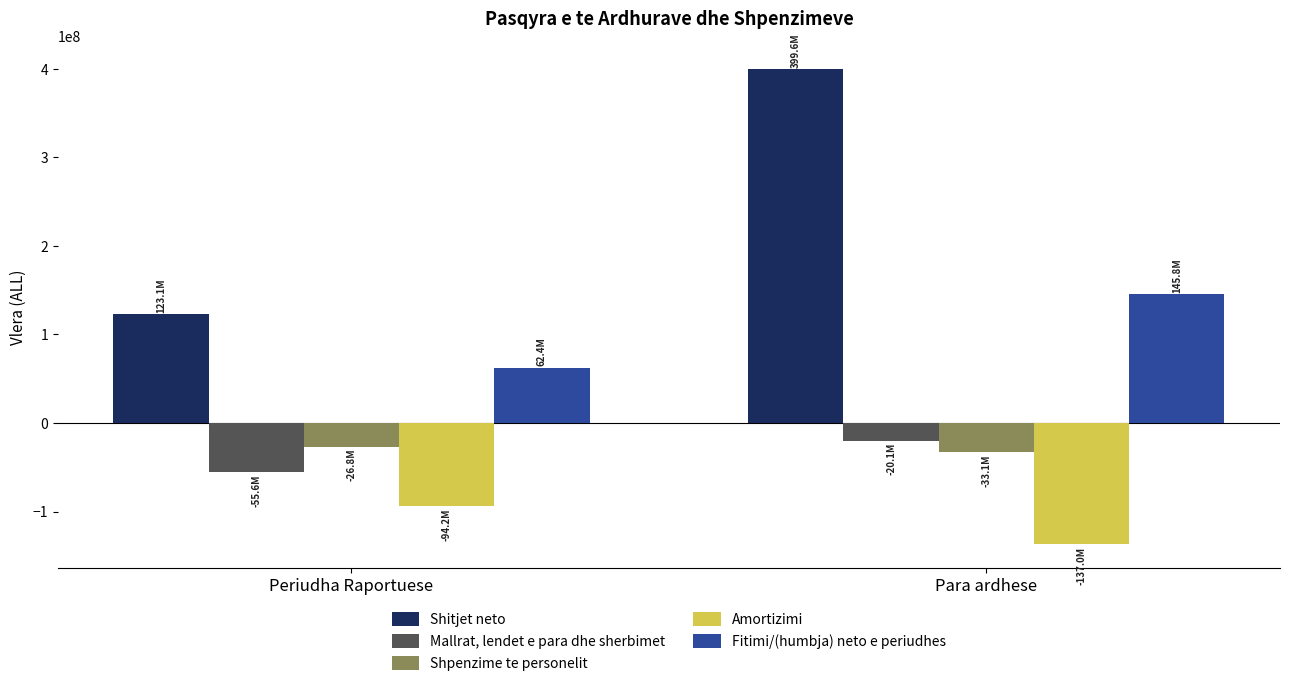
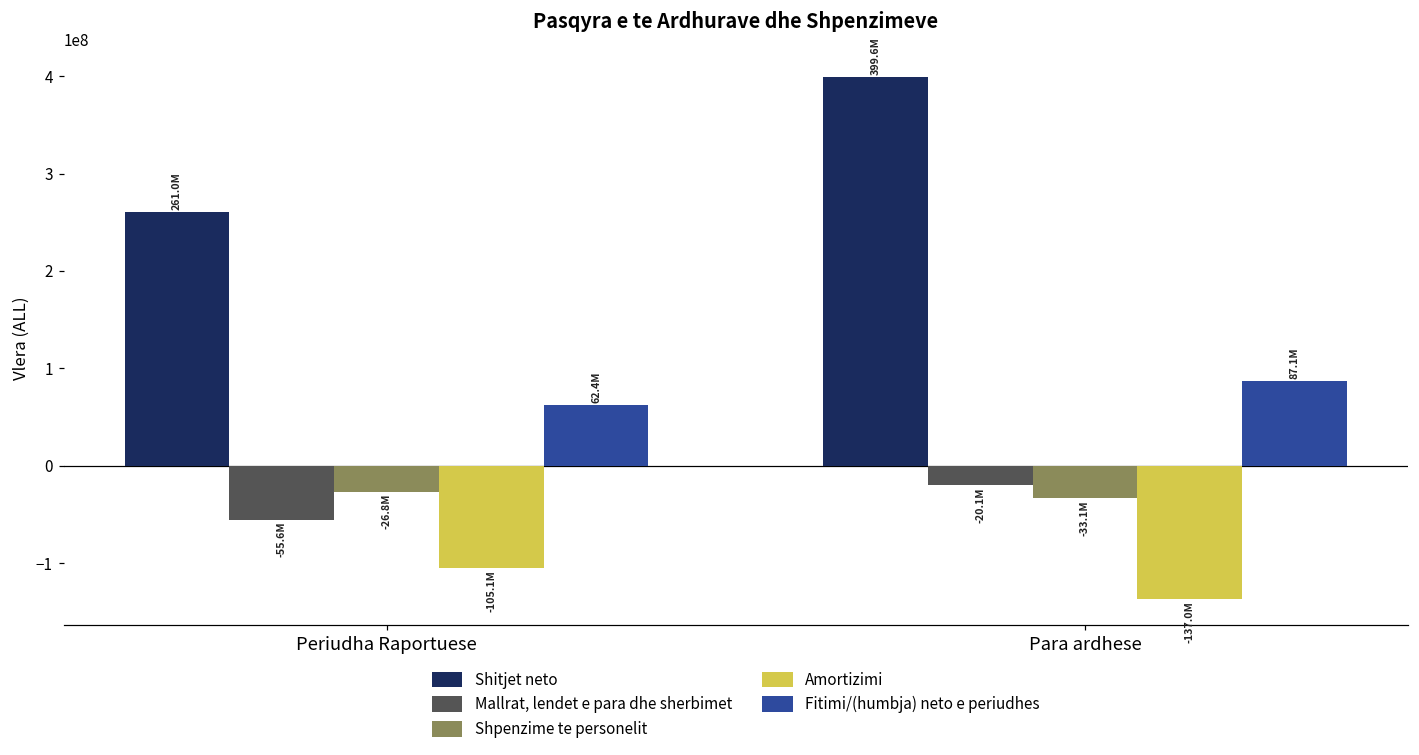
Shitjet neto, Periudha Raportuese: 123.1M -> 261.0M
Amortizimi, Periudha Raportuese: -94.2M -> -105.1M
Fitimi/(humbja) neto e periudhes, Para ardhese: 145.8M -> 87.1M
